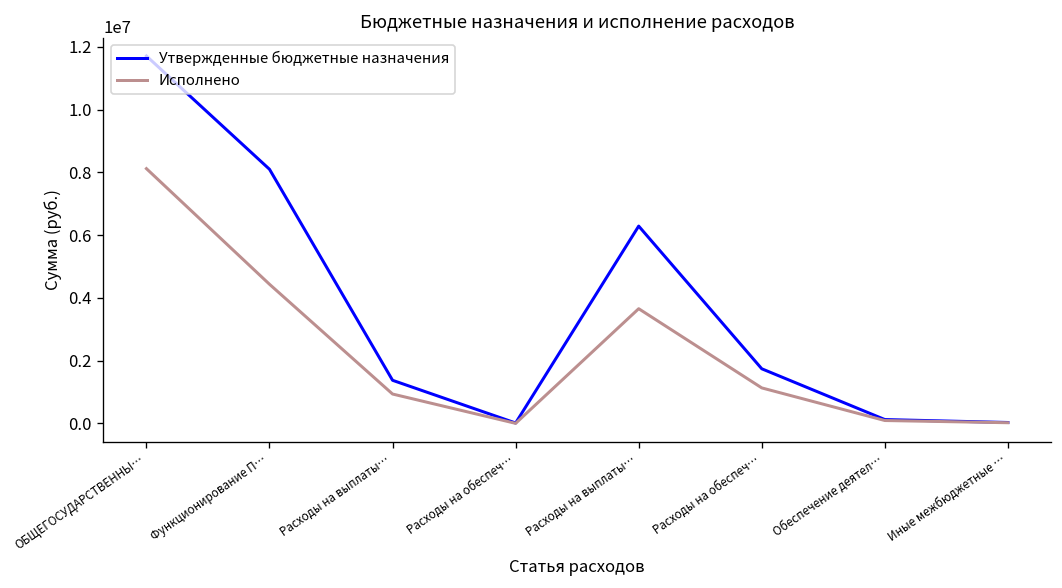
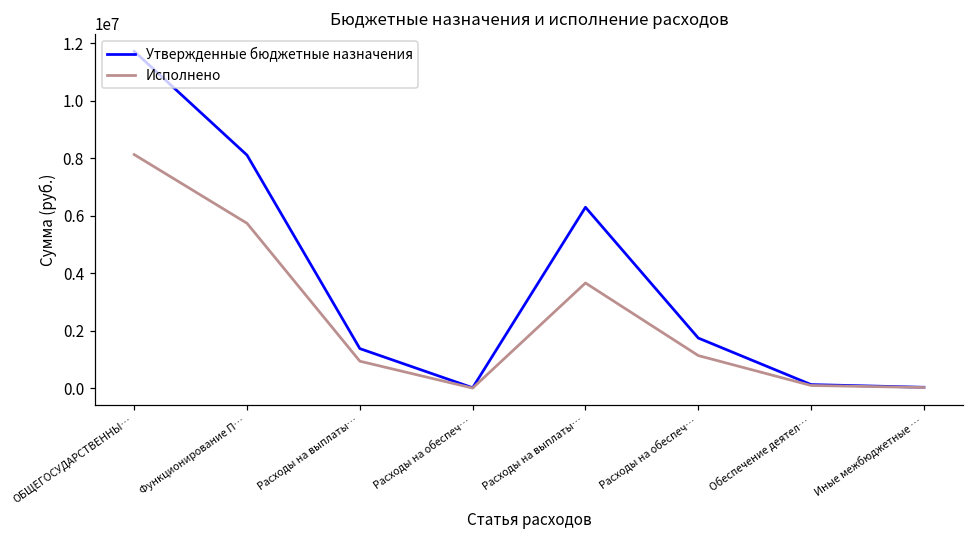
Исполнено, Функционирование П…: 4400000 -> 5700000
